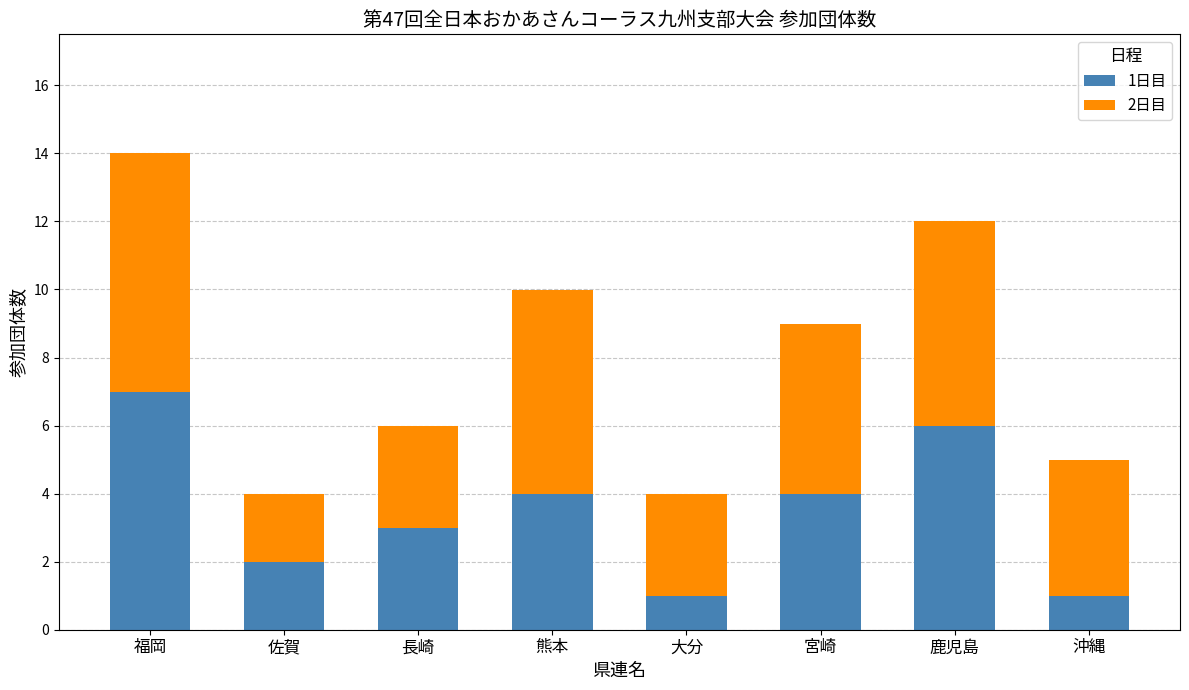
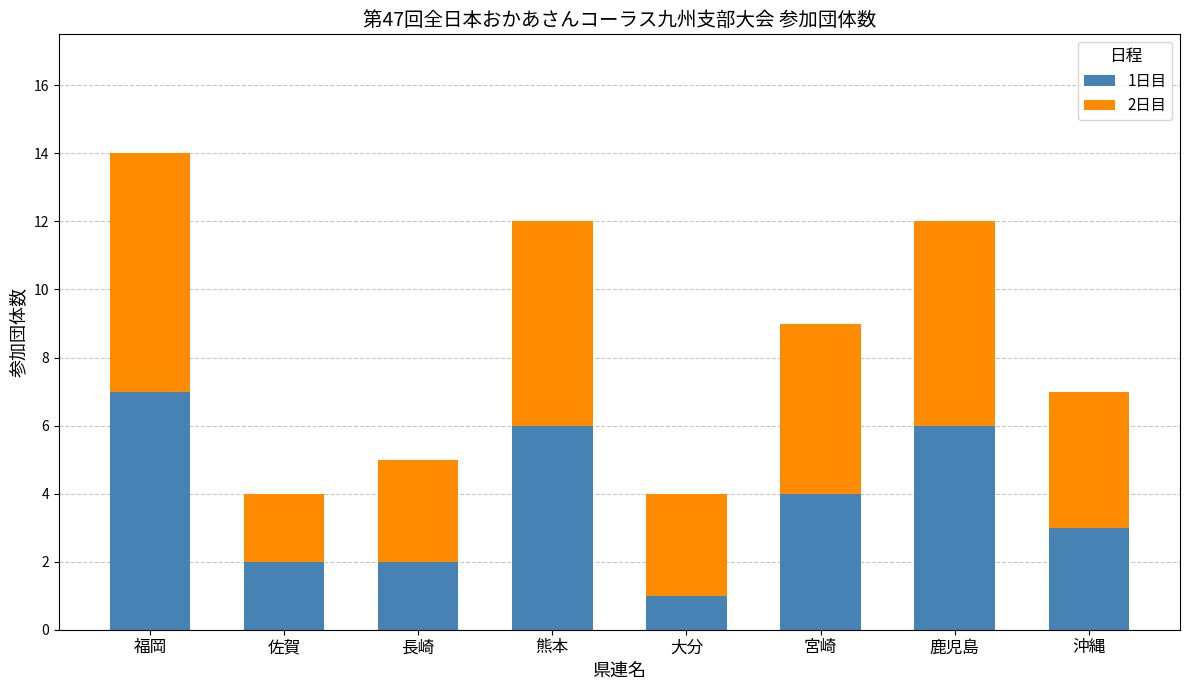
1日目, 長崎: 3 -> 2
1日目, 熊本: 4 -> 6
1日目, 沖縄: 1 -> 3
